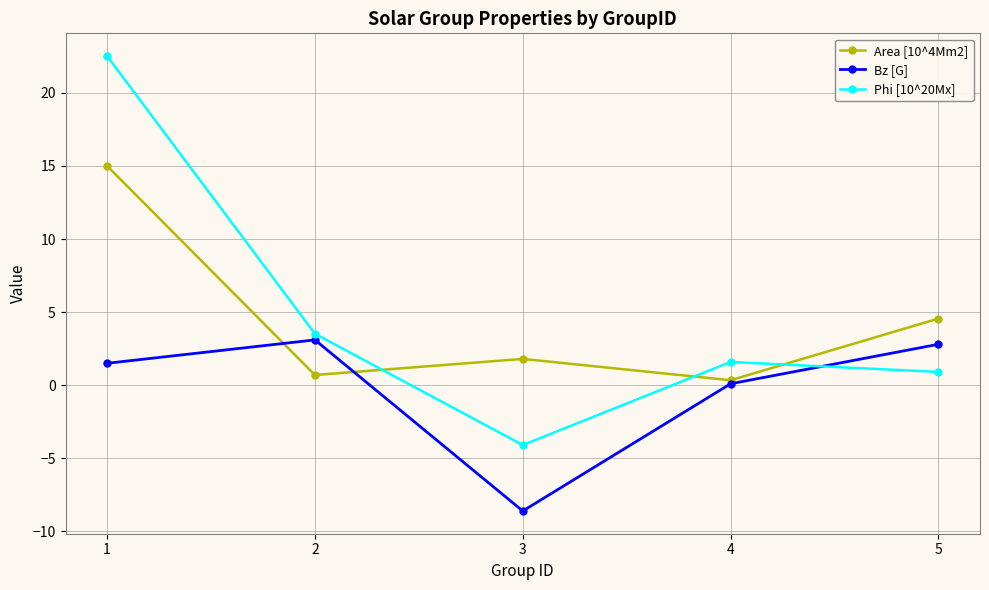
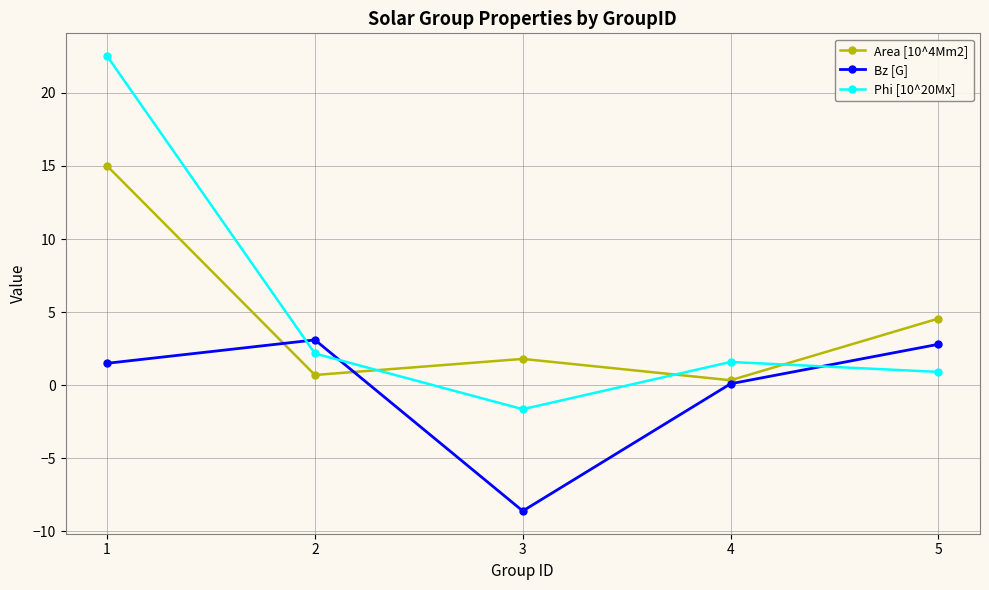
Phi [10^20Mx], 2: 3.5 -> 2.2
Phi [10^20Mx], 3: -4.1 -> -1.6
